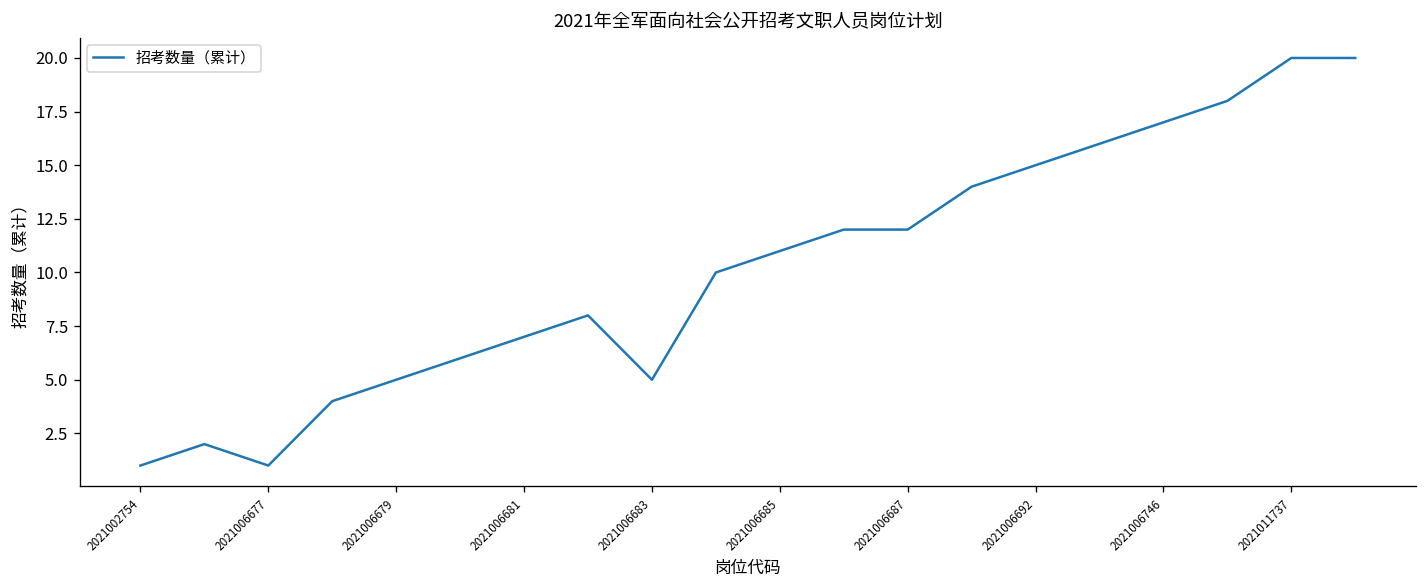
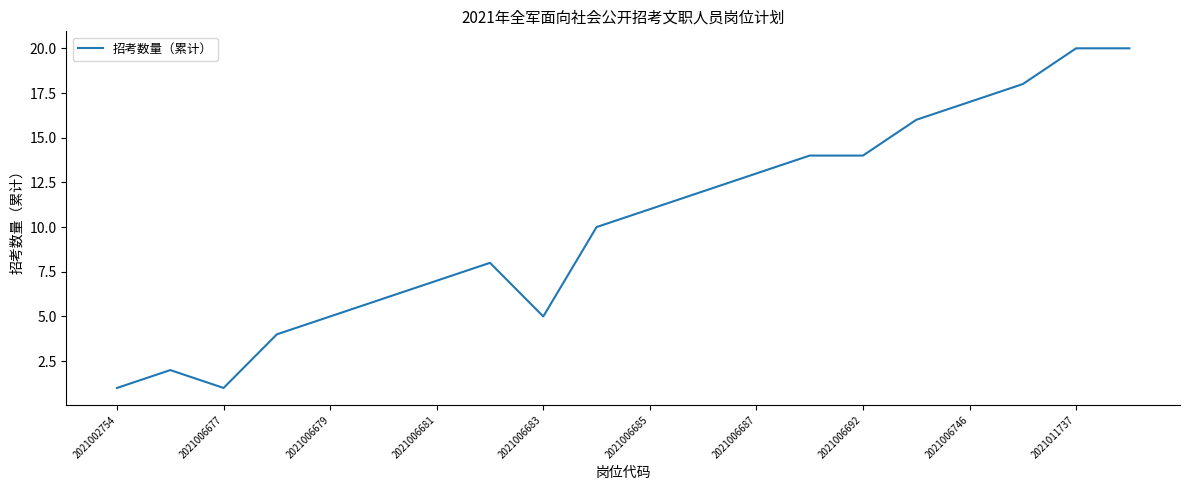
2021006687: 12 -> 13
2021006692: 15 -> 14
